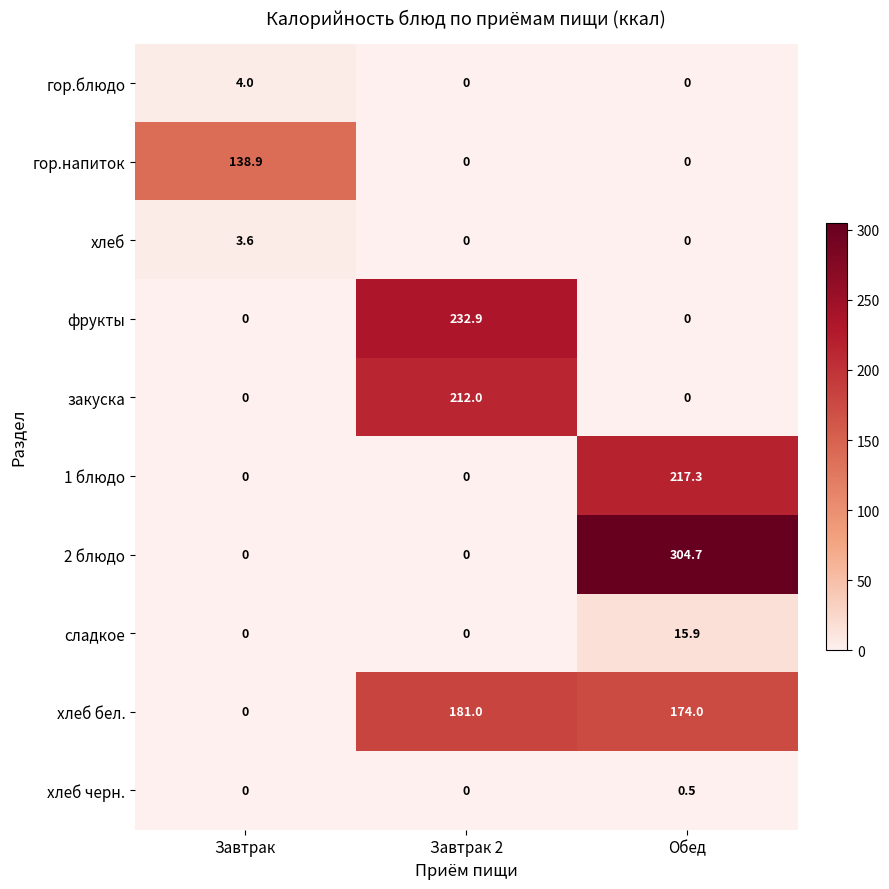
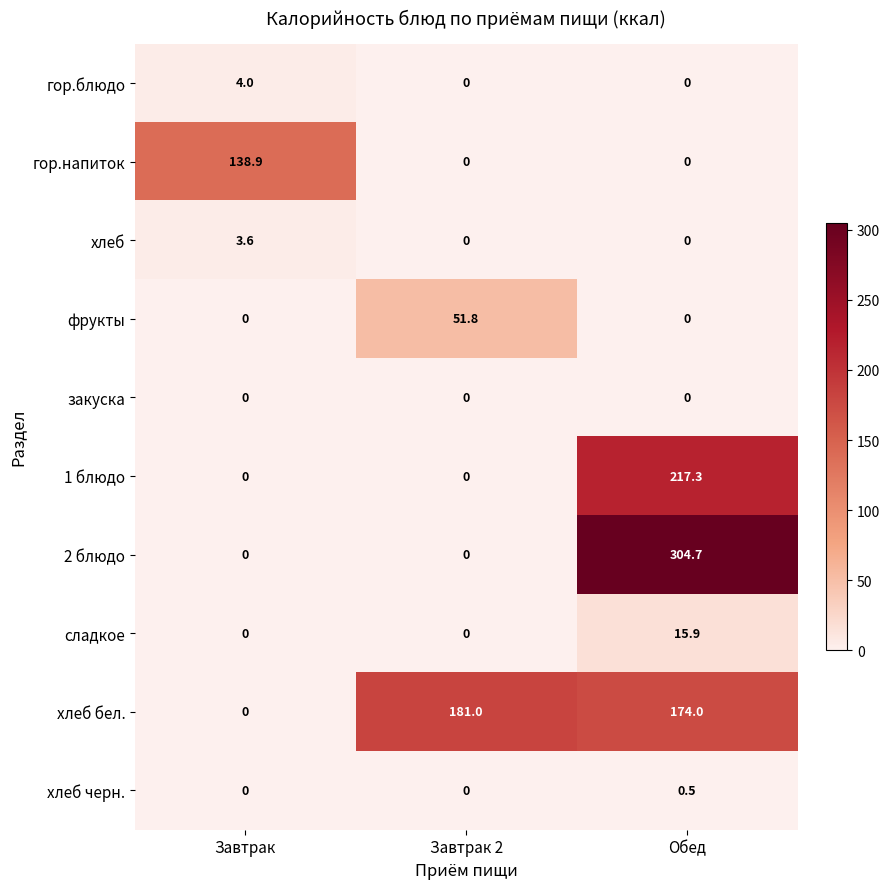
фрукты, Завтрак 2: 232.9 -> 51.8
закуска, Завтрак 2: 212.0 -> 0
